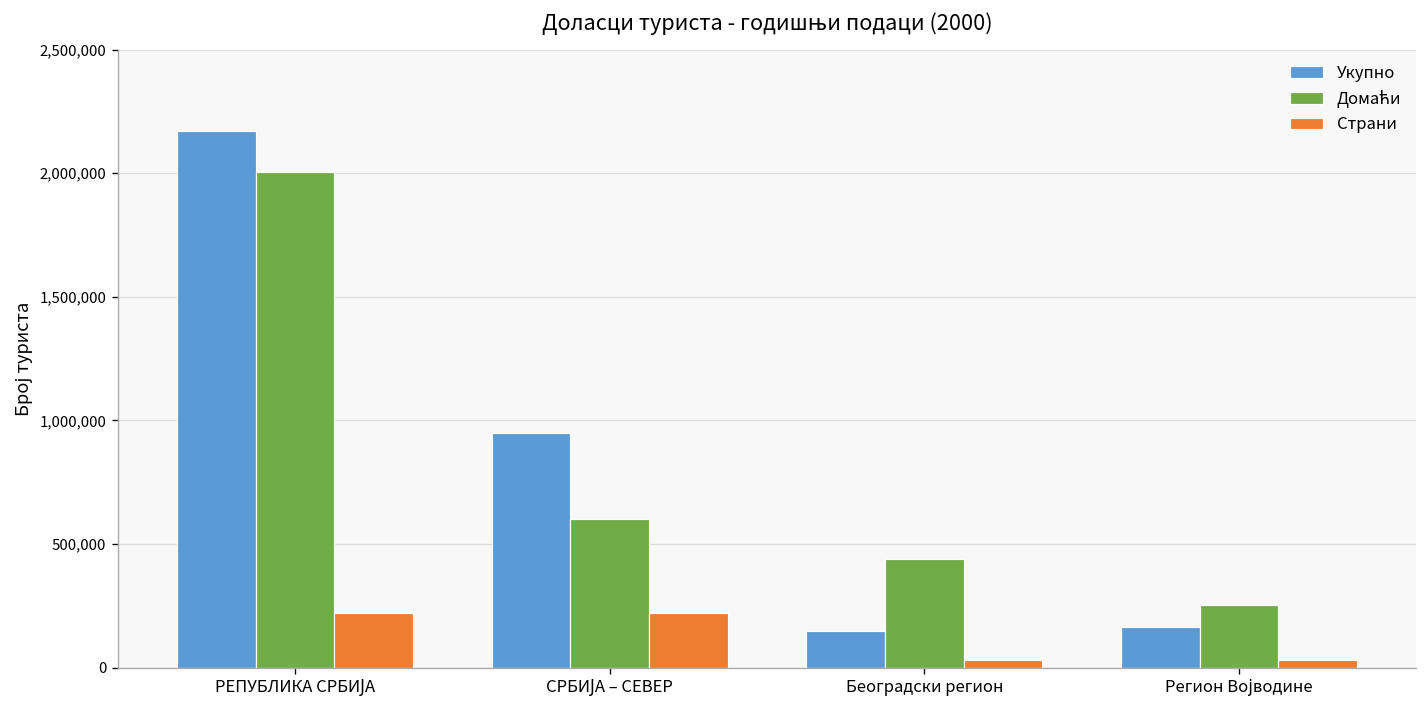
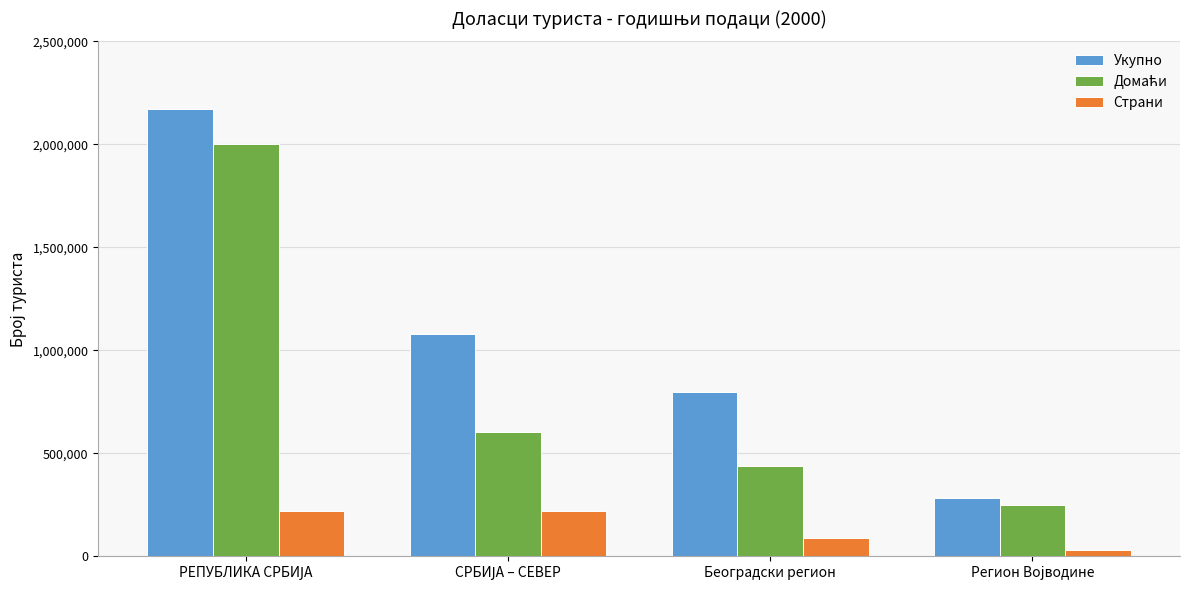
Укупно, СРБИЈА – СЕВЕР: 950,000 -> 1,080,000
Укупно, Београдски регион: 150,000 -> 800,000
Страни, Београдски регион: 30,000 -> 90,000
Укупно, Регион Војводине: 160,000 -> 280,000
